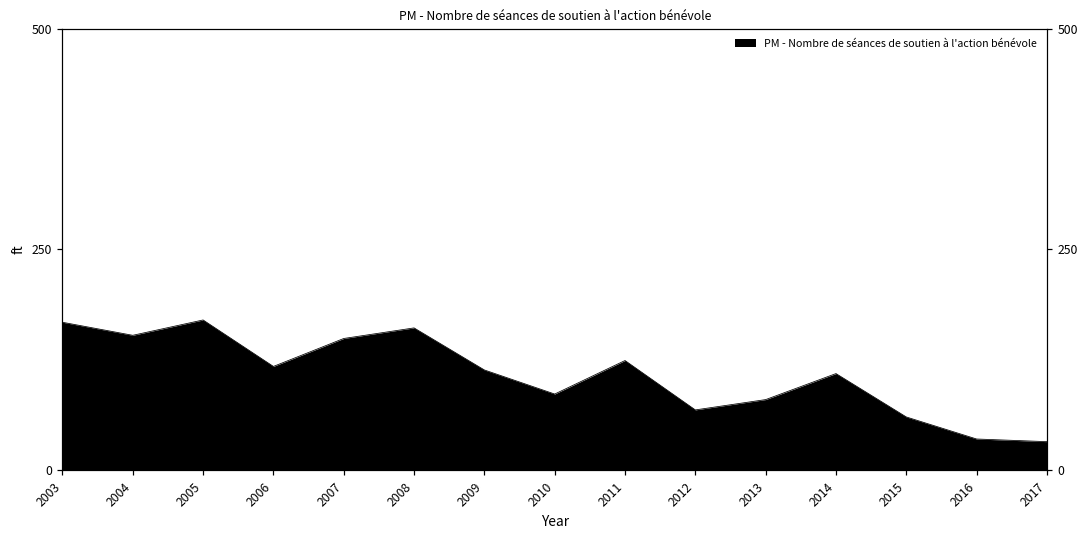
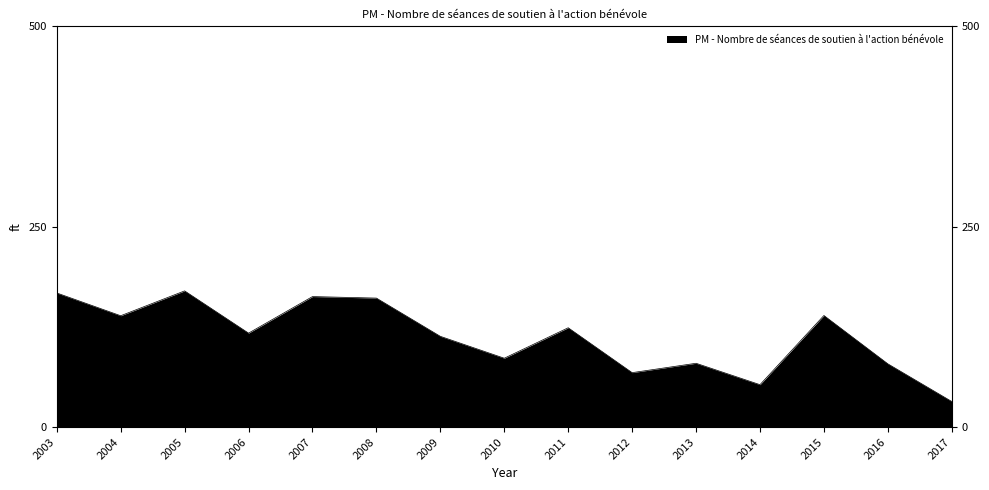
2004: 150 -> 140
2007: 150 -> 160
2014: 110 -> 50
2015: 60 -> 140
2016: 40 -> 80
